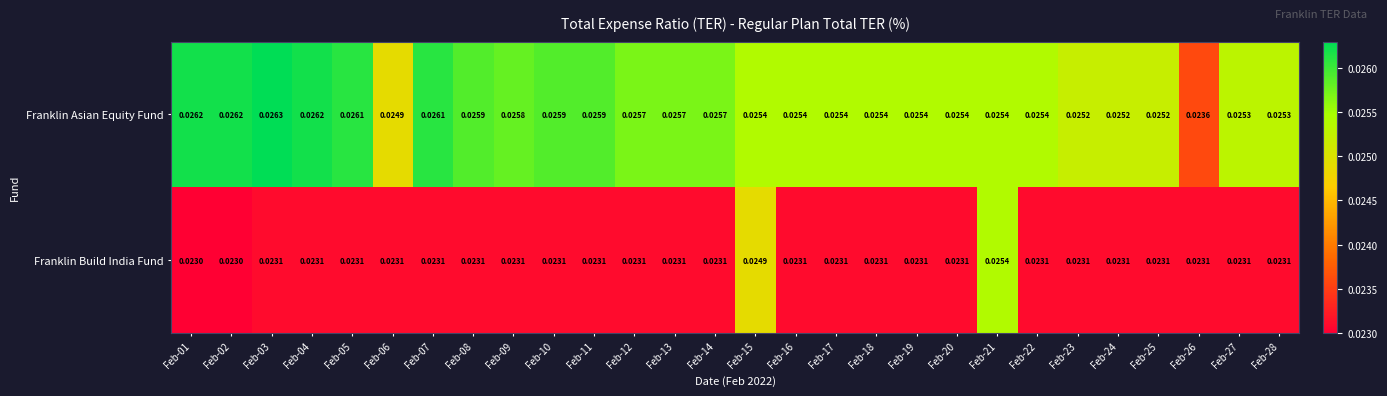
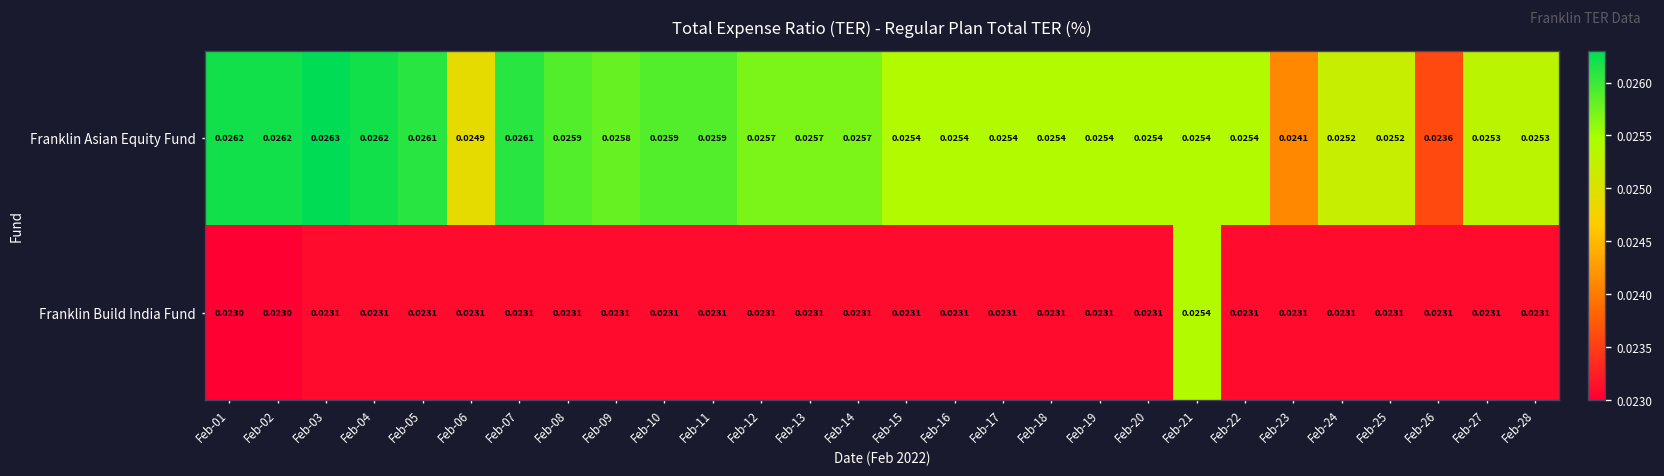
Franklin Asian Equity Fund, Feb-23: 0.0252 -> 0.0241
Franklin Build India Fund, Feb-15: 0.0249 -> 0.0231
